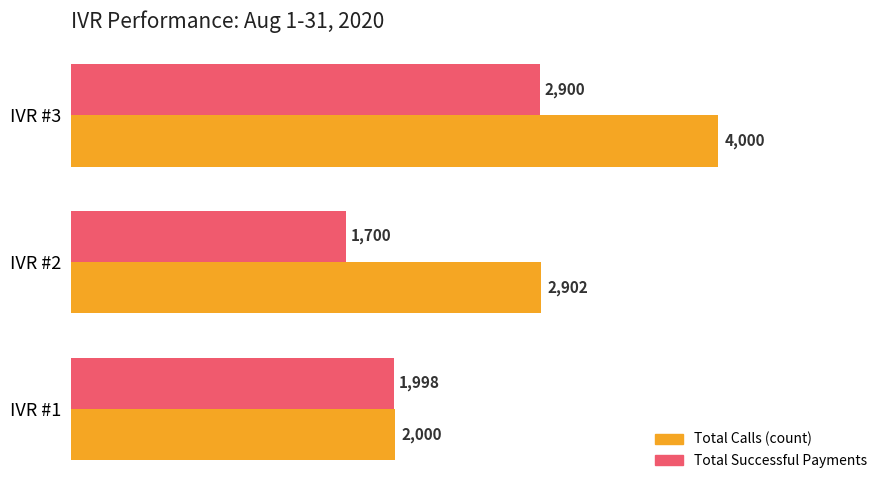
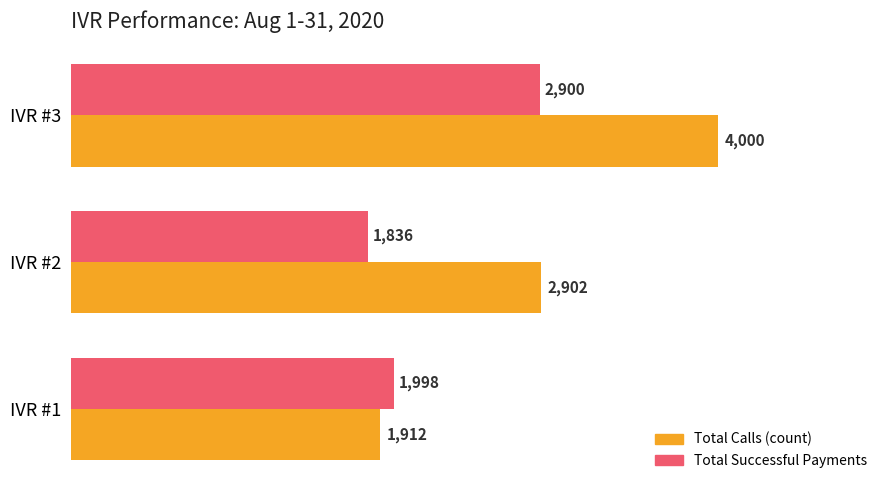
Total Successful Payments, IVR #2: 1,700 -> 1,836
Total Calls (count), IVR #1: 2,000 -> 1,912
